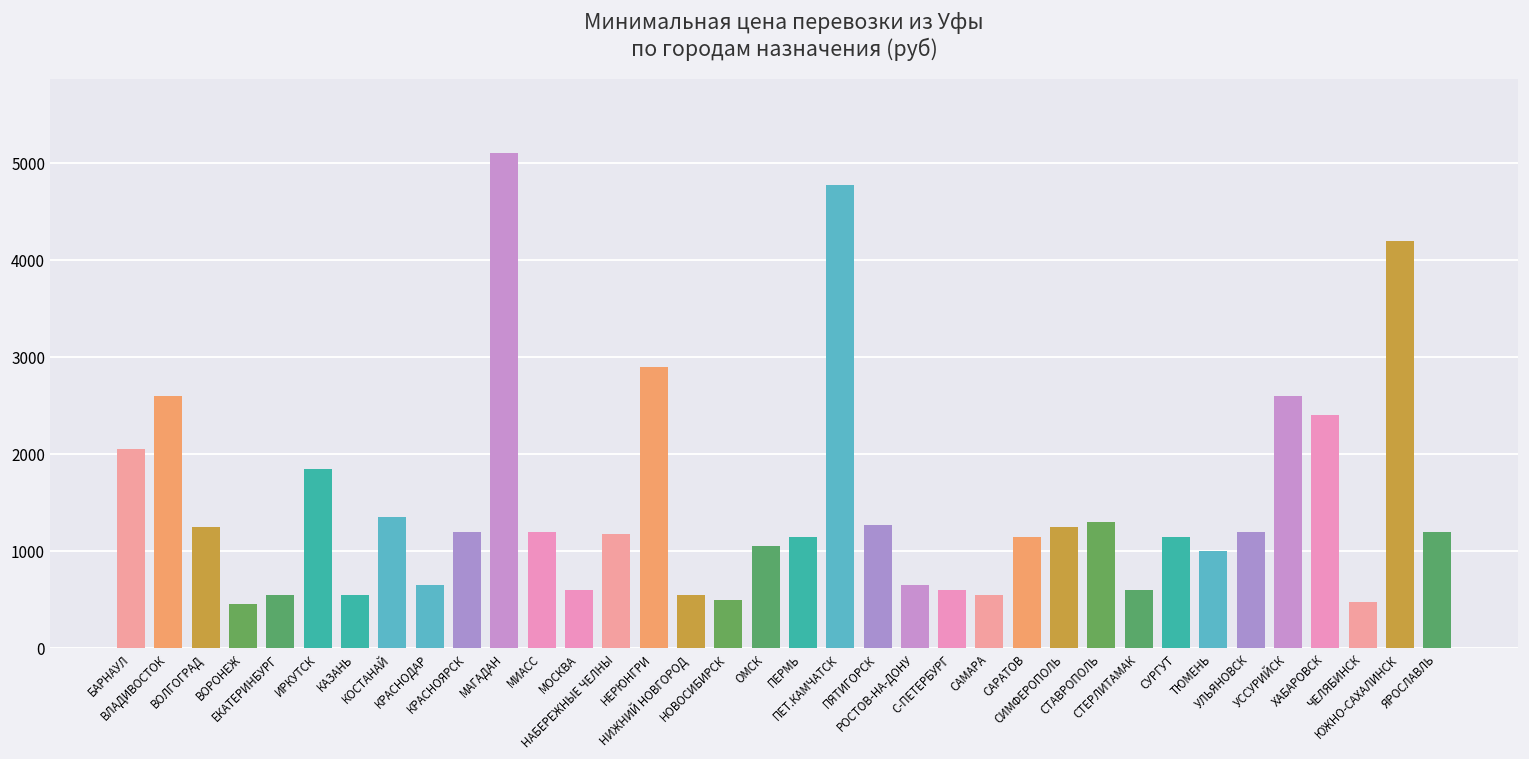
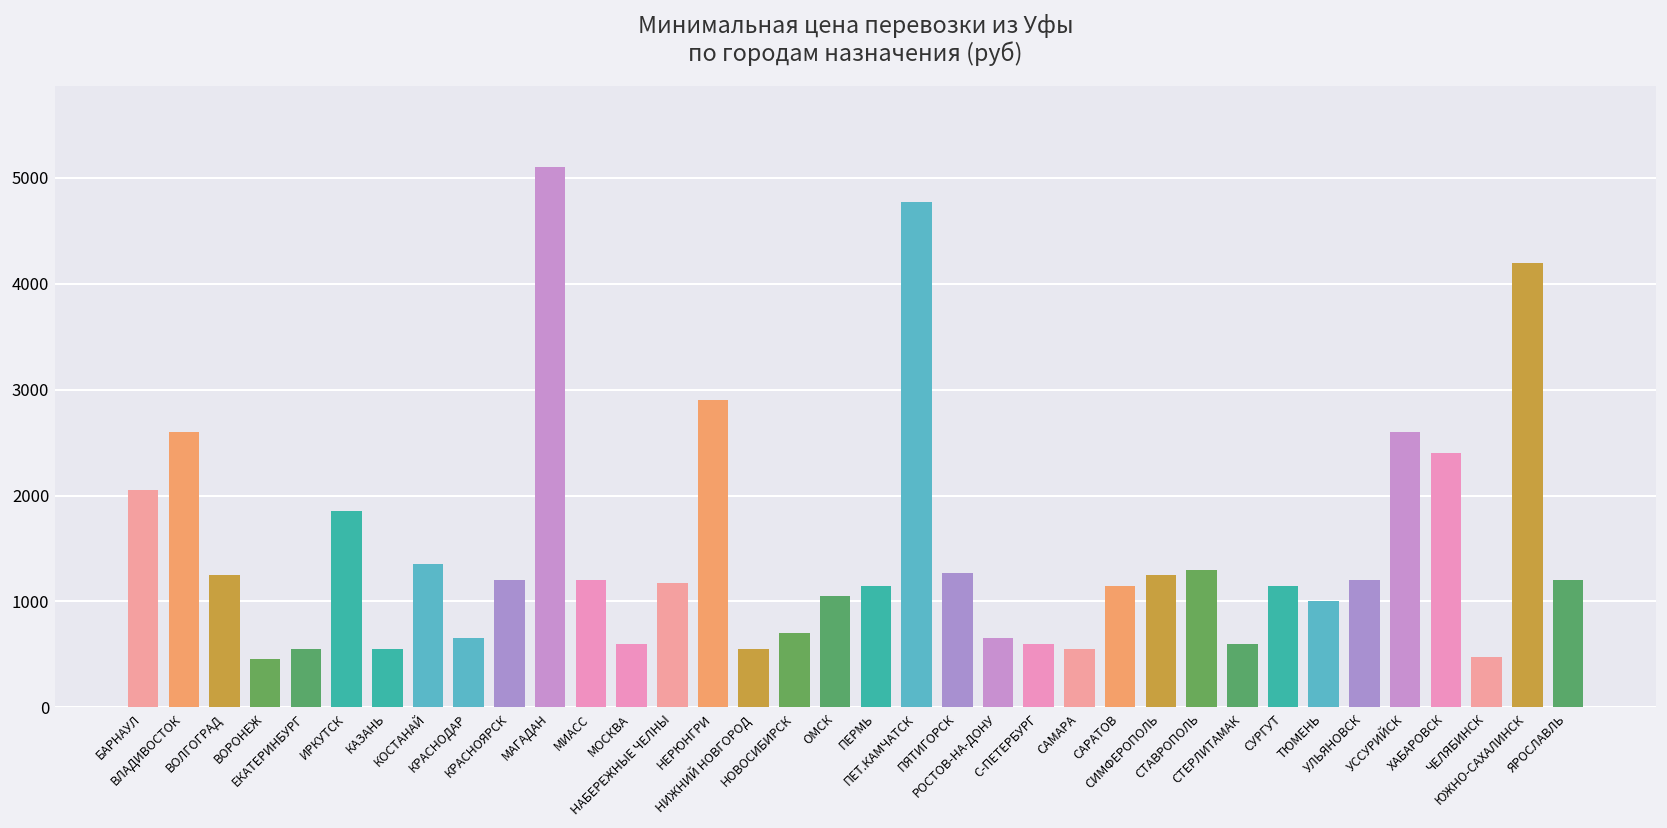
НОВОСИБИРСК: 500 -> 700
